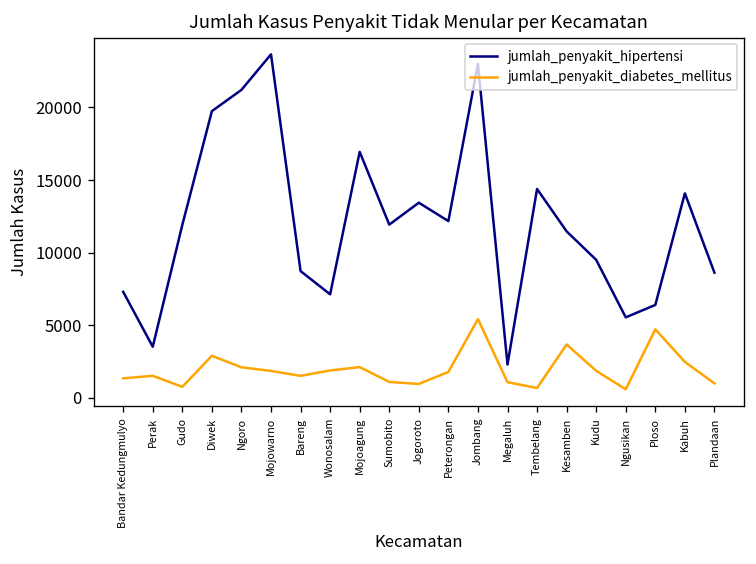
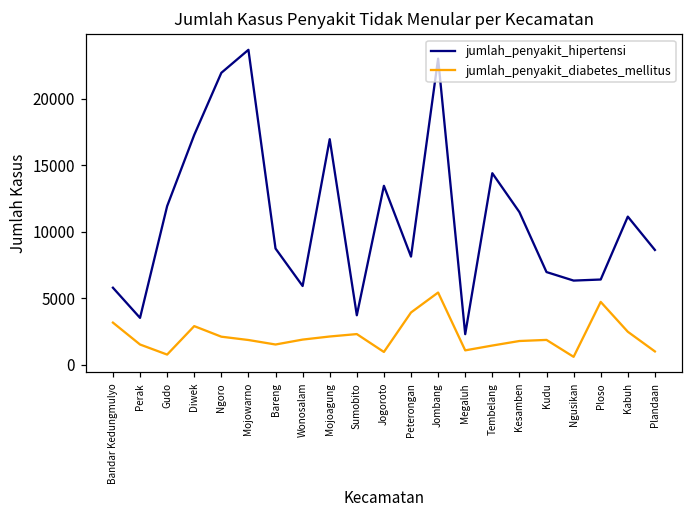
jumlah_penyakit_hipertensi, Bandar Kedungmulyo: 7300 -> 5800
jumlah_penyakit_diabetes_mellitus, Bandar Kedungmulyo: 1400 -> 3200
jumlah_penyakit_hipertensi, Diwek: 19700 -> 17300
jumlah_penyakit_hipertensi, Ngoro: 21200 -> 21900
jumlah_penyakit_hipertensi, Wonosalam: 7100 -> 5900
jumlah_penyakit_hipertensi, Sumobito: 11900 -> 3700
jumlah_penyakit_diabetes_mellitus, Sumobito: 1100 -> 2300
jumlah_penyakit_hipertensi, Peterongan: 12200 -> 8100
jumlah_penyakit_diabetes_mellitus, Peterongan: 1800 -> 3900
jumlah_penyakit_diabetes_mellitus, Tembelang: 700 -> 1400
jumlah_penyakit_diabetes_mellitus, Kesamben: 3700 -> 1800
jumlah_penyakit_hipertensi, Kudu: 9500 -> 7000
jumlah_penyakit_hipertensi, Ngusikan: 5500 -> 6300
jumlah_penyakit_hipertensi, Kabuh: 14100 -> 11100
